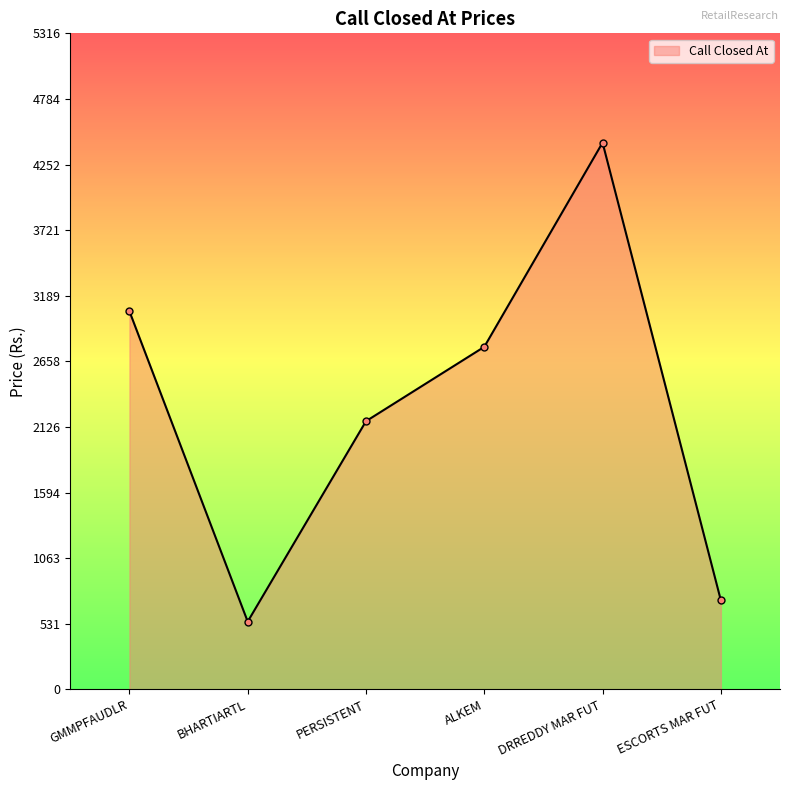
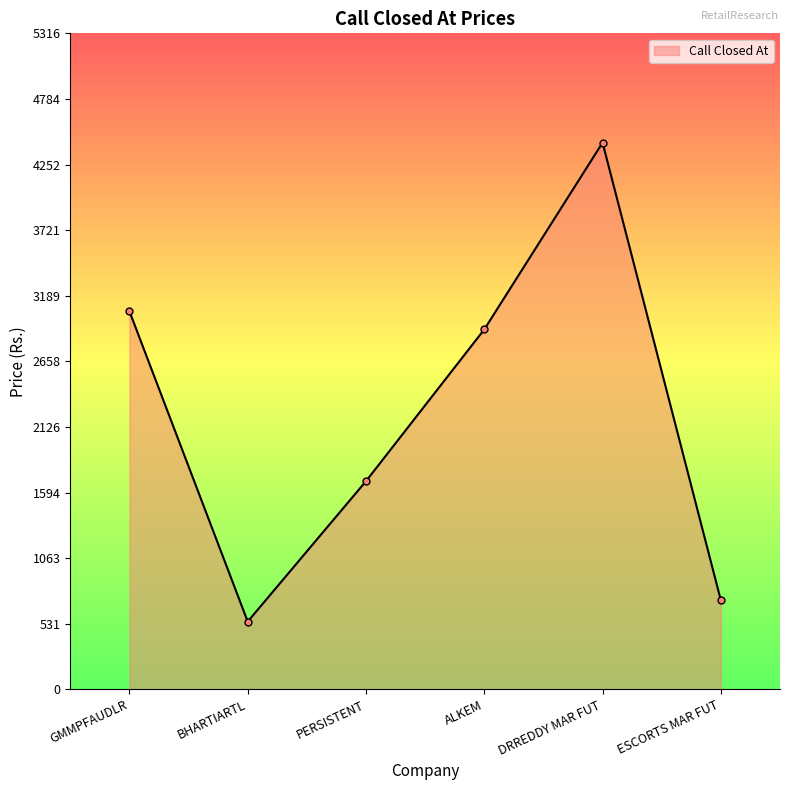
PERSISTENT: 2170 -> 1690
ALKEM: 2780 -> 2920
